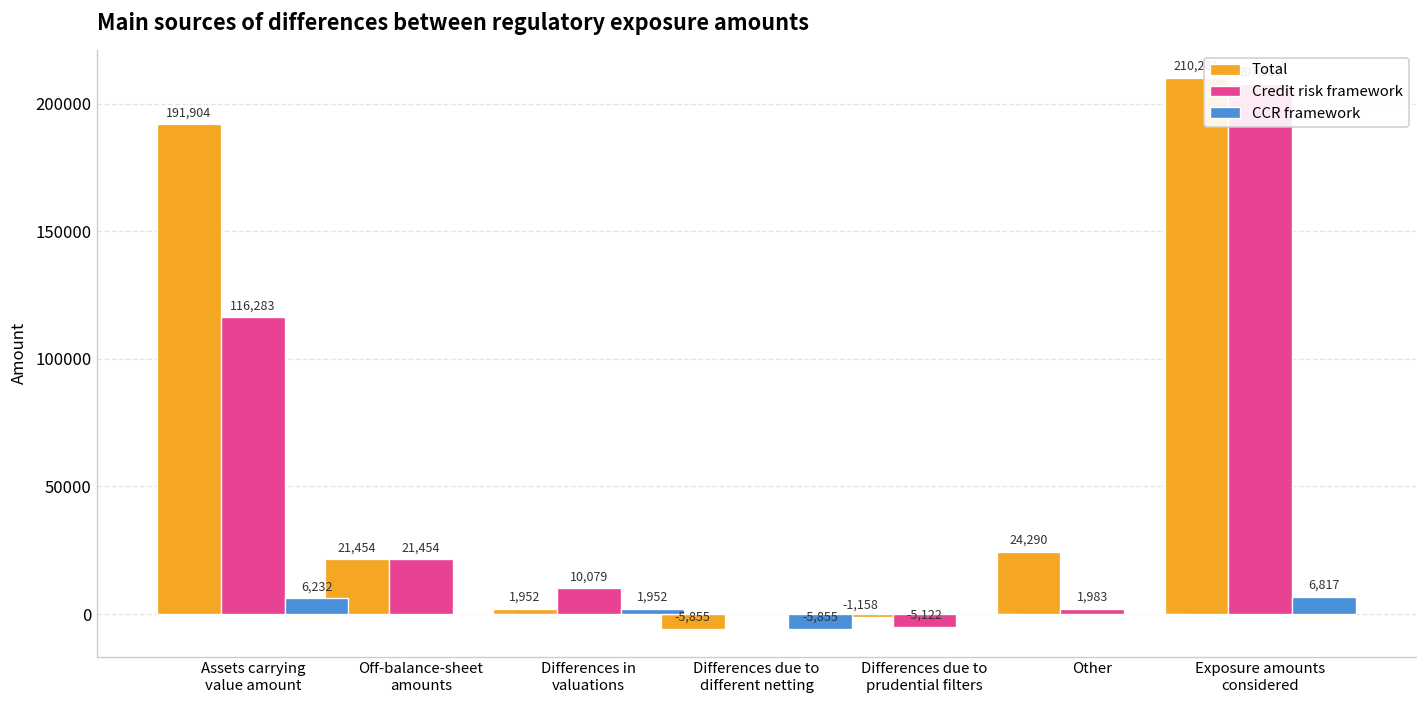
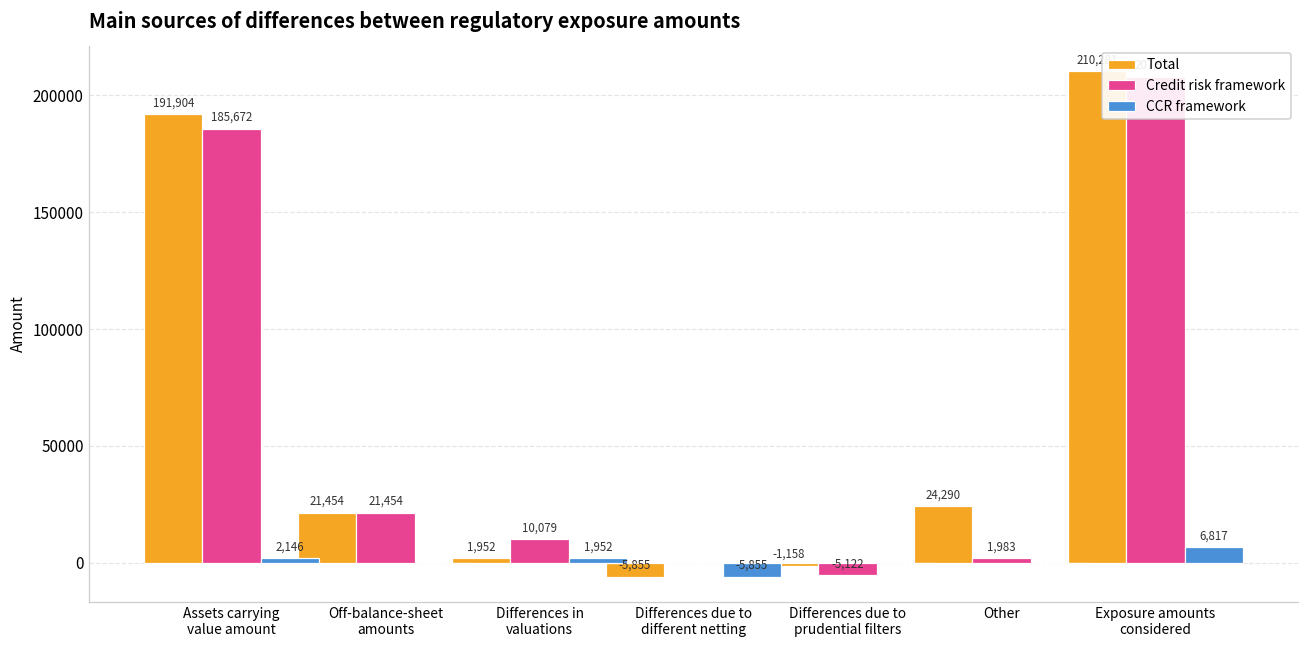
Credit risk framework, Assets carrying value amount: 116,283 -> 185,672
CCR framework, Assets carrying value amount: 6,232 -> 2,146
